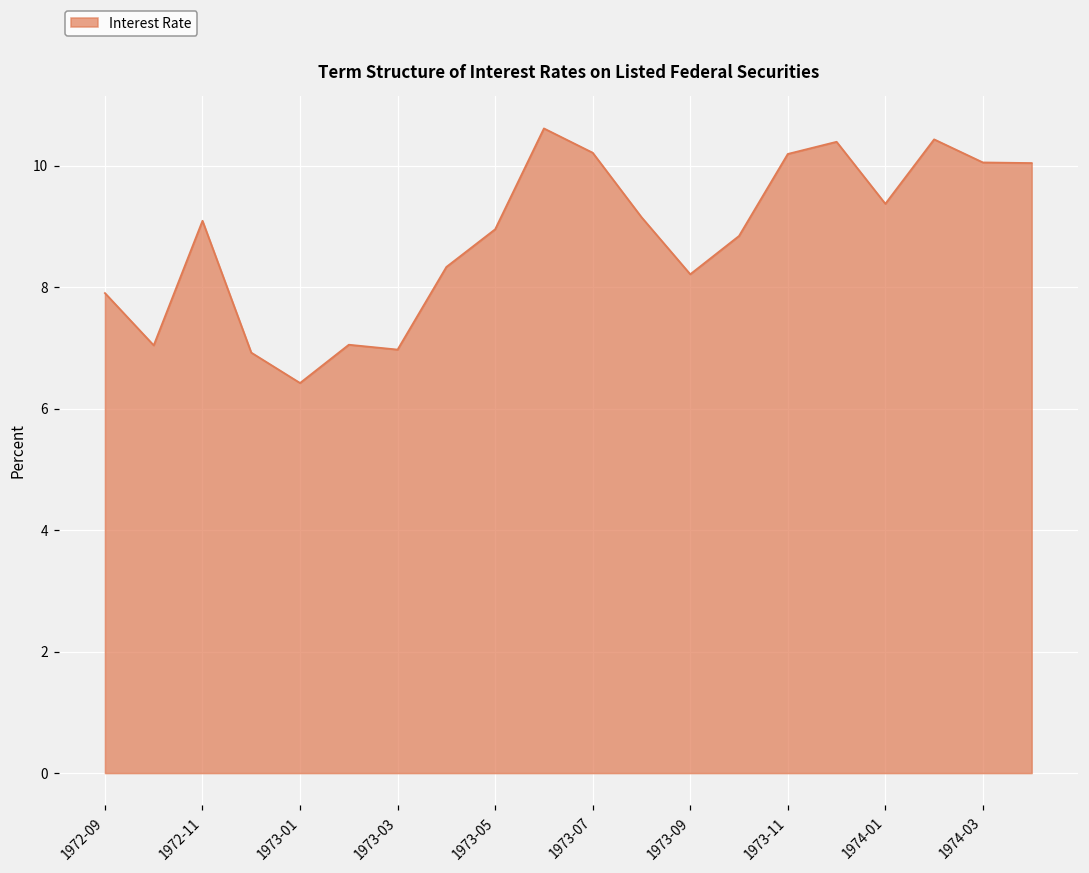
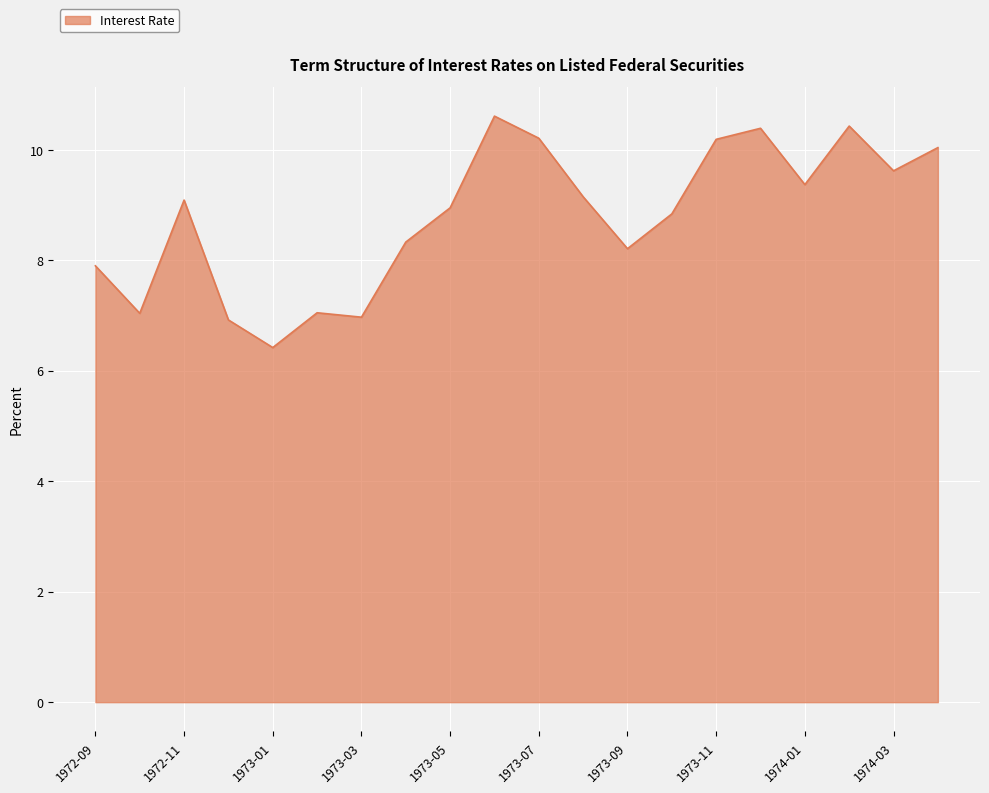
1974-03: 10.1 -> 9.6
